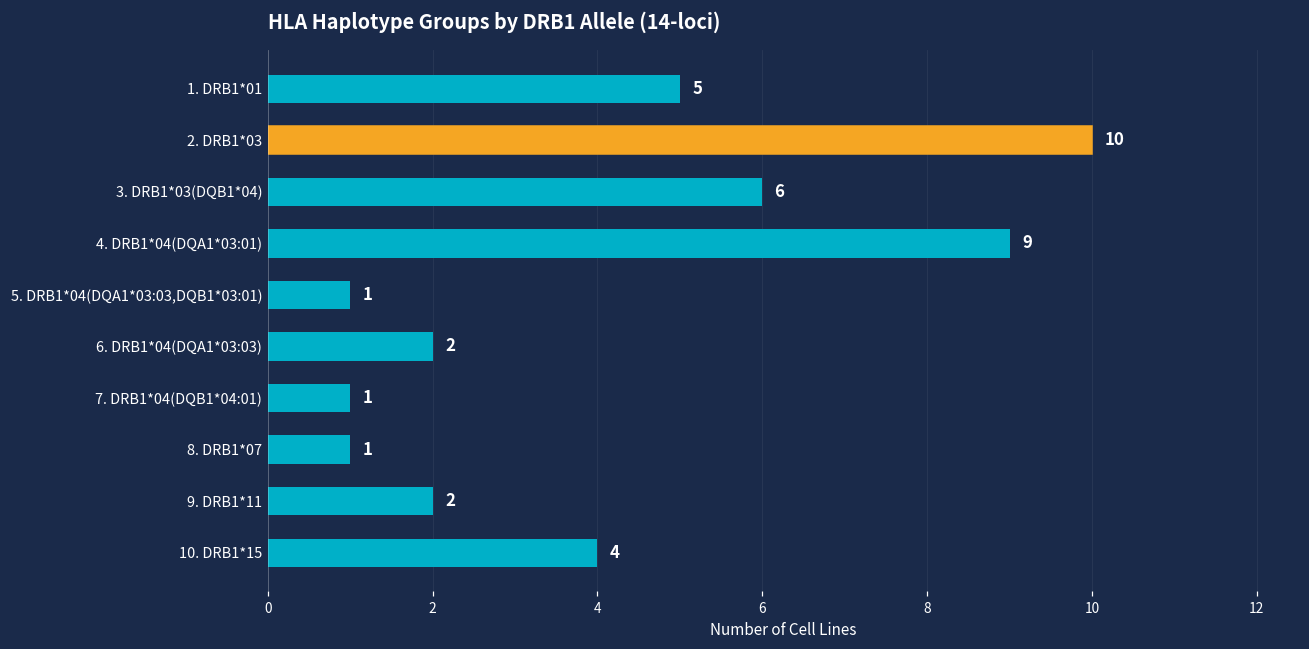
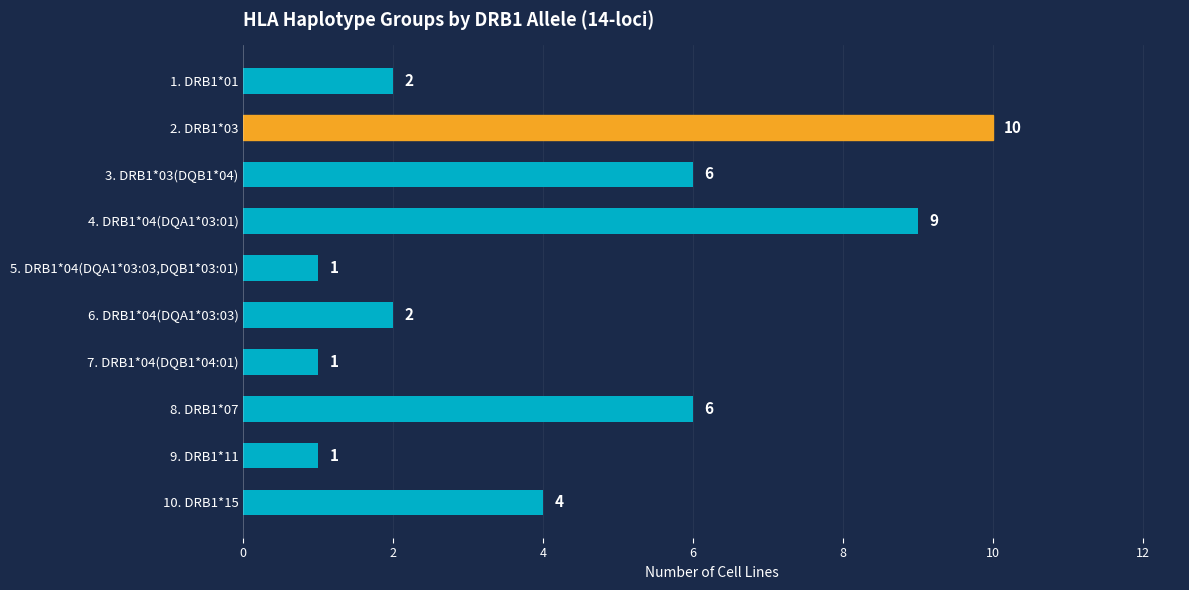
1. DRB1*01: 5 -> 2
8. DRB1*07: 1 -> 6
9. DRB1*11: 2 -> 1
